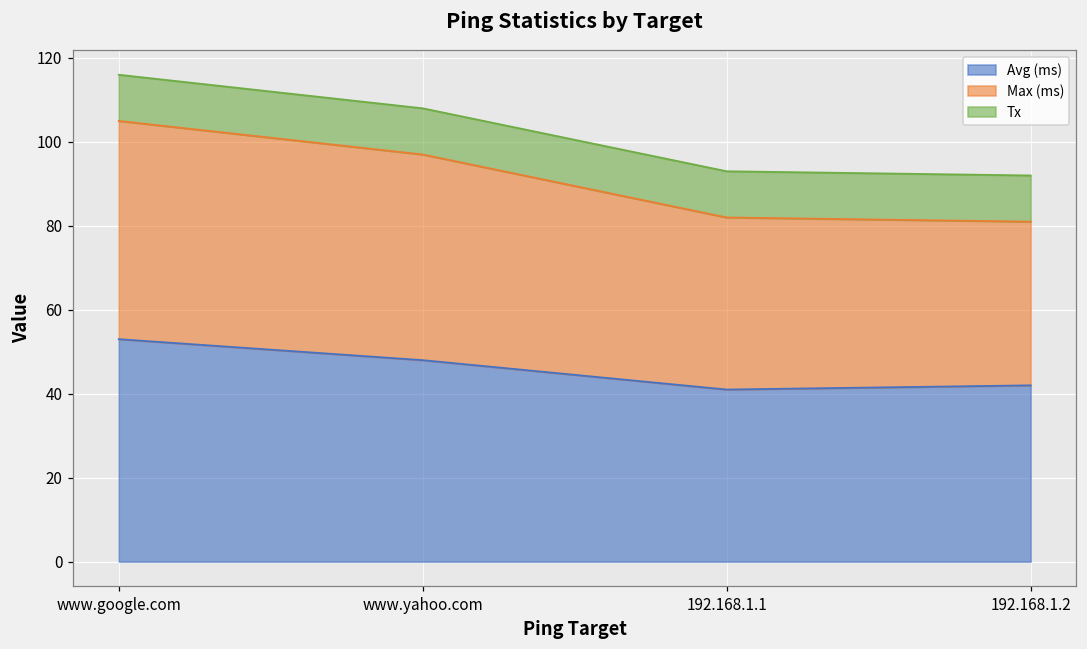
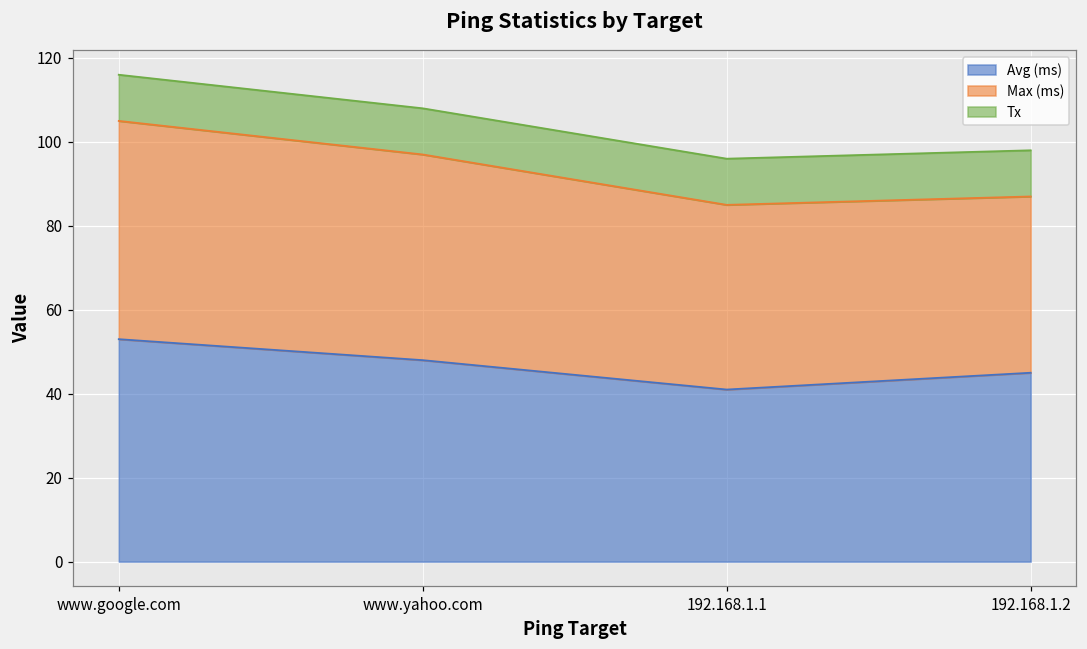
Max (ms), 192.168.1.1: 41 -> 44
Avg (ms), 192.168.1.2: 42 -> 45
Max (ms), 192.168.1.2: 39 -> 42
